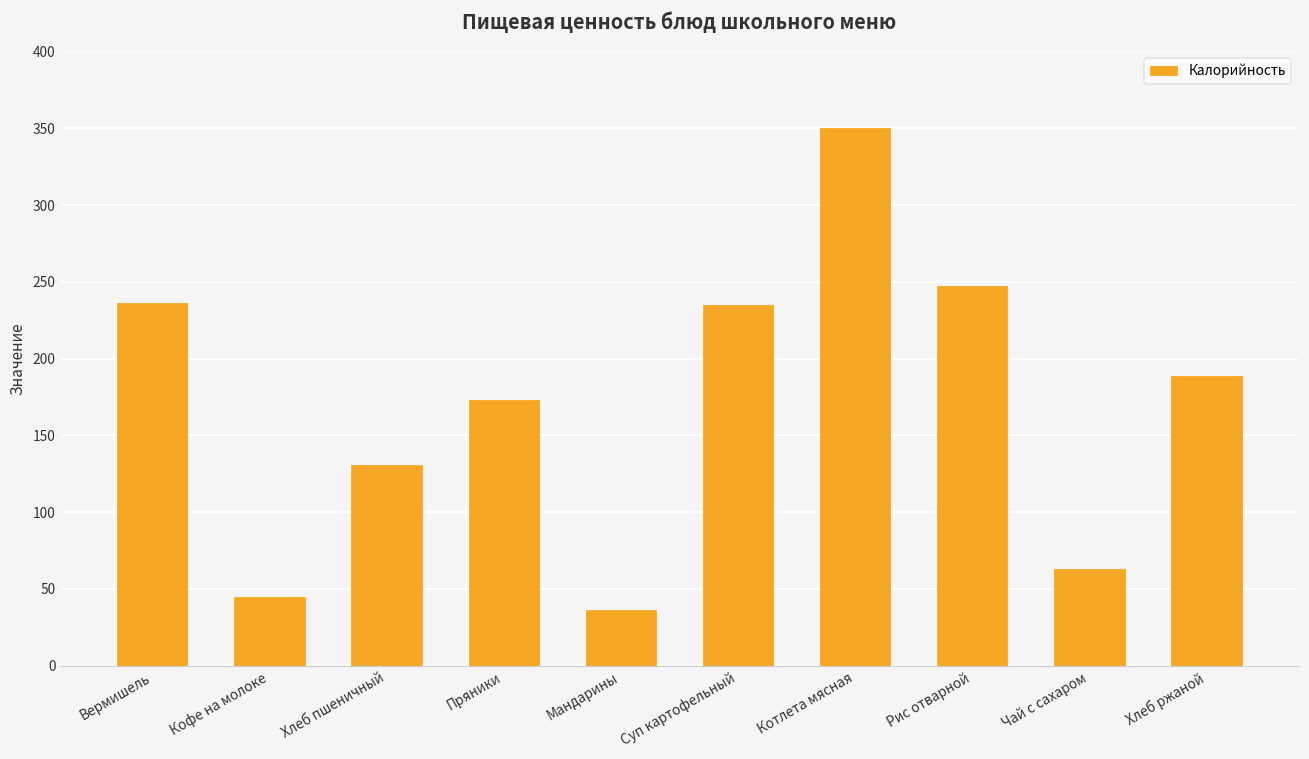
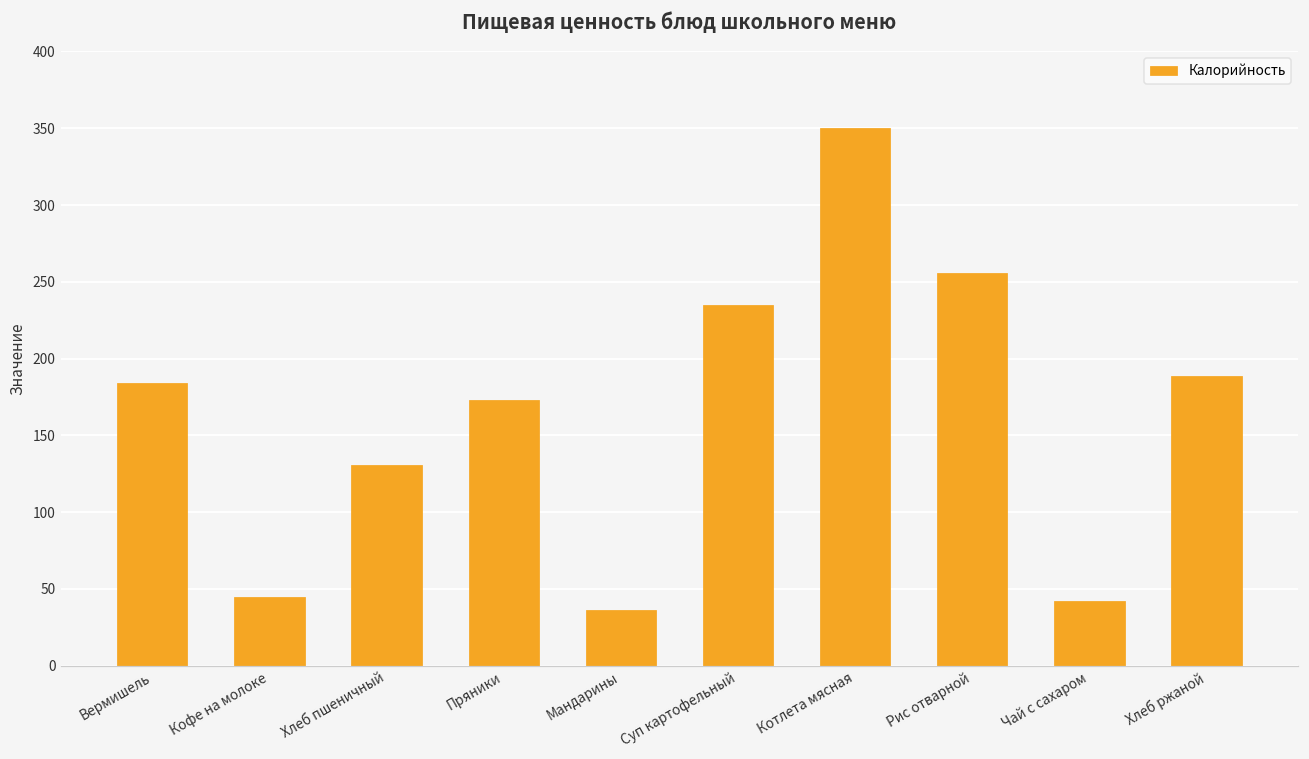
Вермишель: 236 -> 184
Рис отварной: 247 -> 256
Чай с сахаром: 63 -> 42
